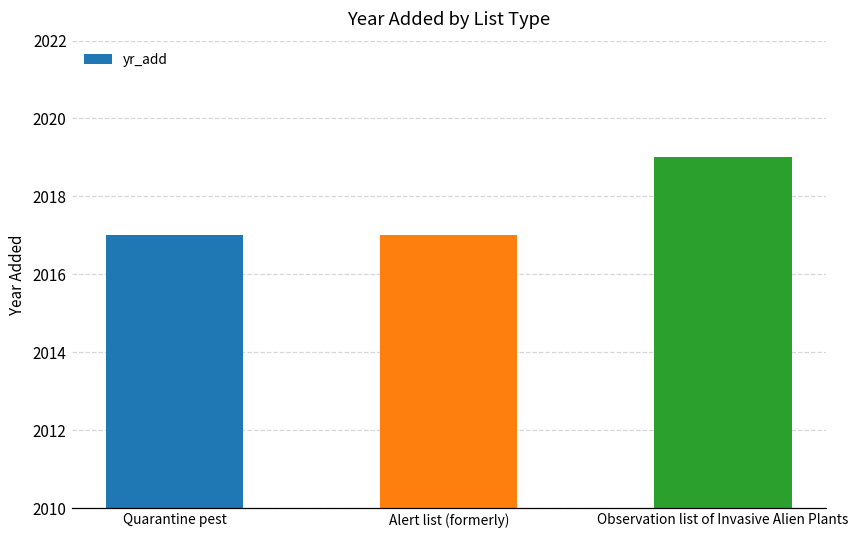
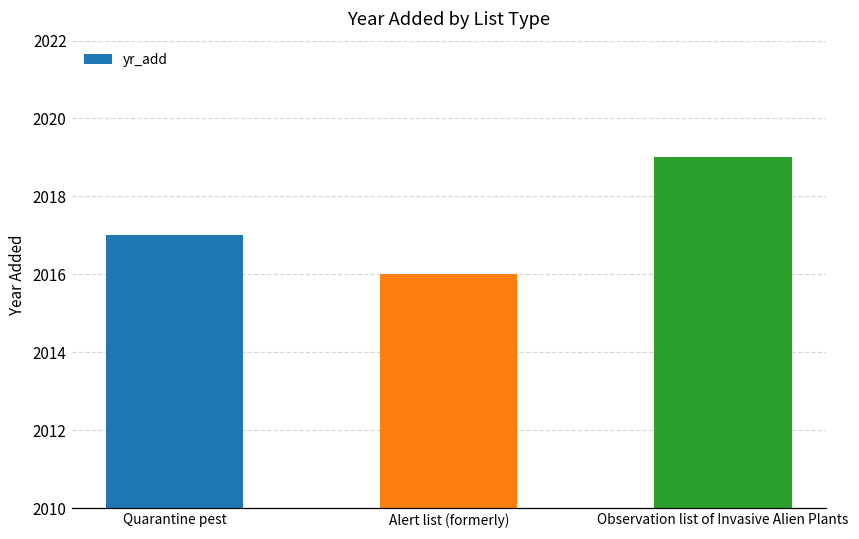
Alert list (formerly): 2017 -> 2016
